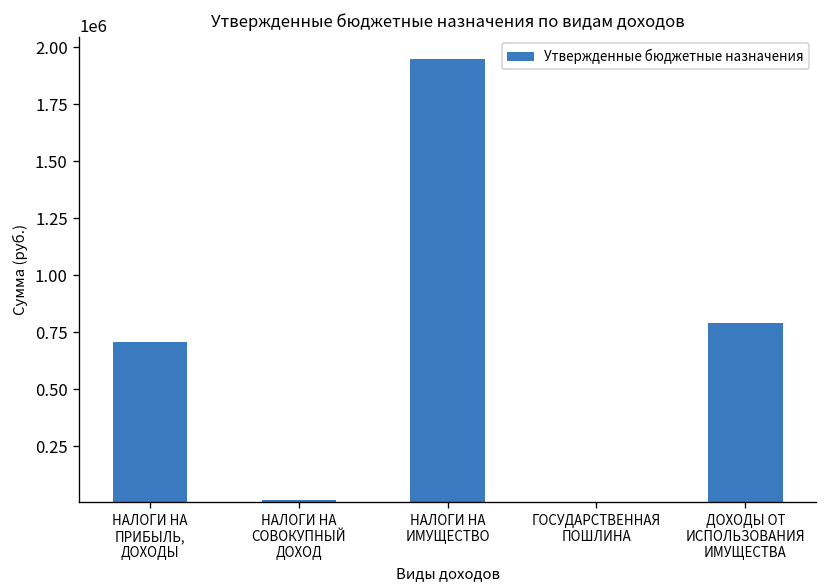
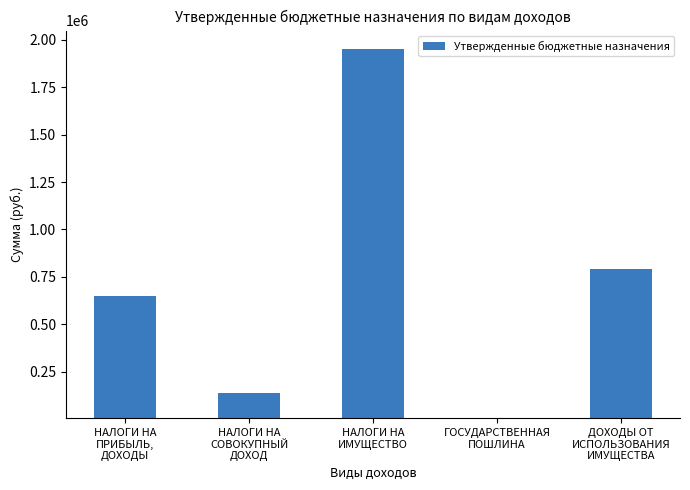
НАЛОГИ НА ПРИБЫЛЬ, ДОХОДЫ: 710000 -> 650000
НАЛОГИ НА СОВОКУПНЫЙ ДОХОД: 20000 -> 140000
